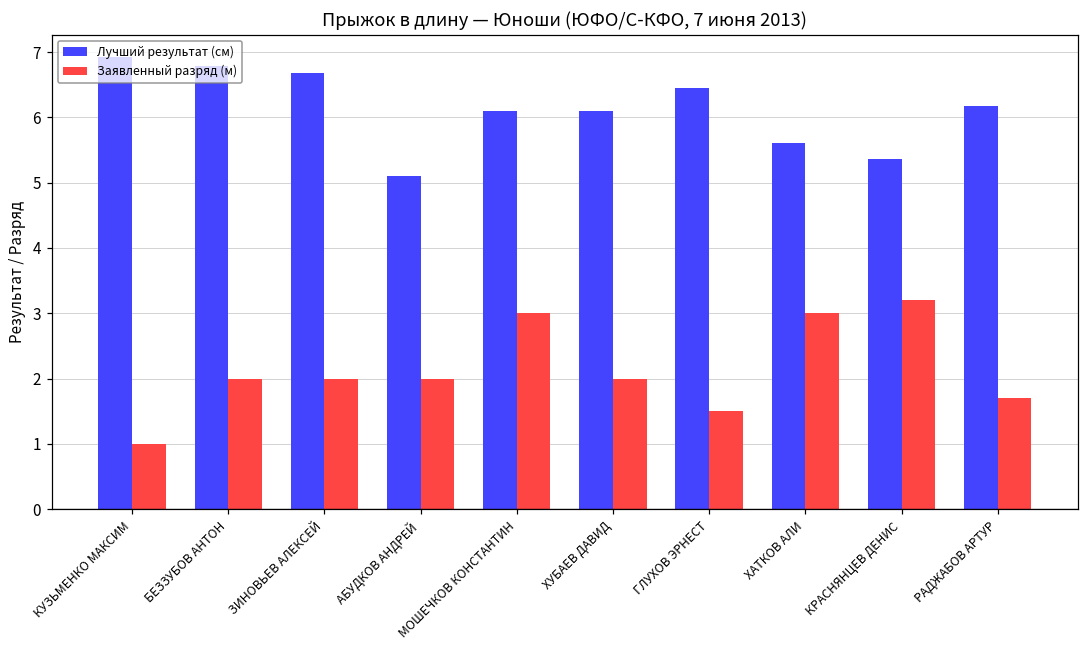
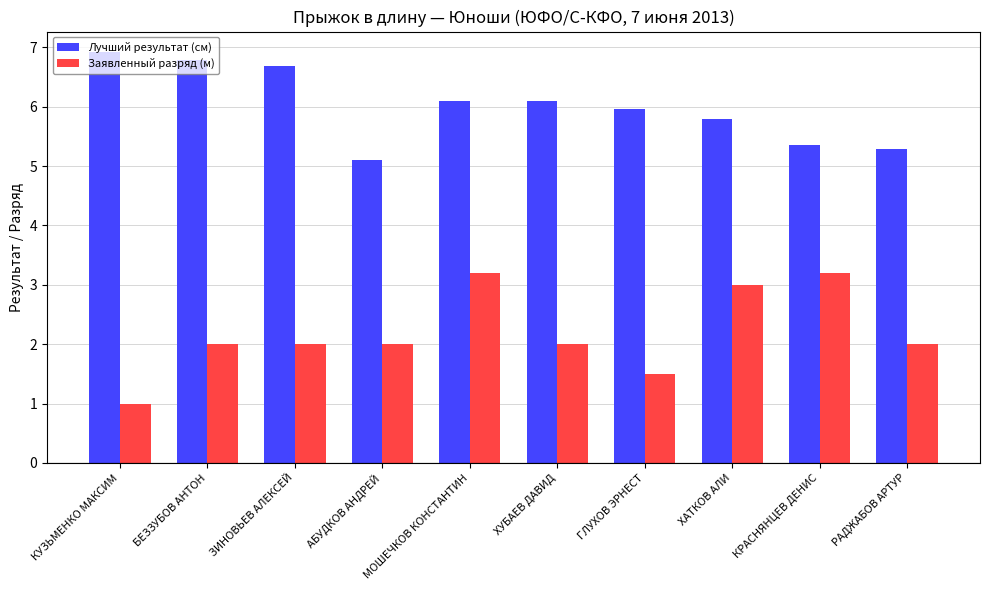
Заявленный разряд (м), МОШЕЧКОВ КОНСТАНТИН: 3.0 -> 3.2
Лучший результат (см), ГЛУХОВ ЭРНЕСТ: 6.5 -> 6.0
Лучший результат (см), ХАТКОВ АЛИ: 5.6 -> 5.8
Лучший результат (см), РАДЖАБОВ АРТУР: 6.2 -> 5.3
Заявленный разряд (м), РАДЖАБОВ АРТУР: 1.7 -> 2.0
